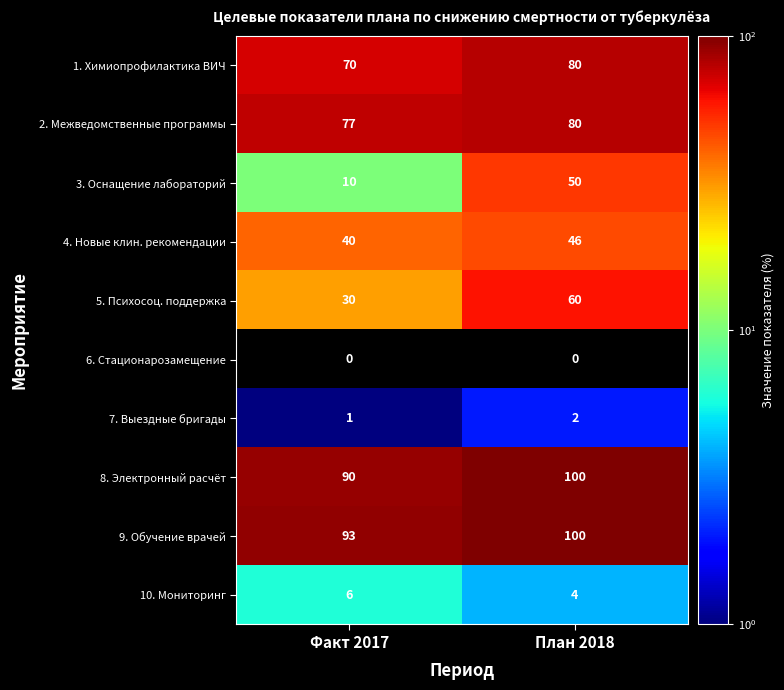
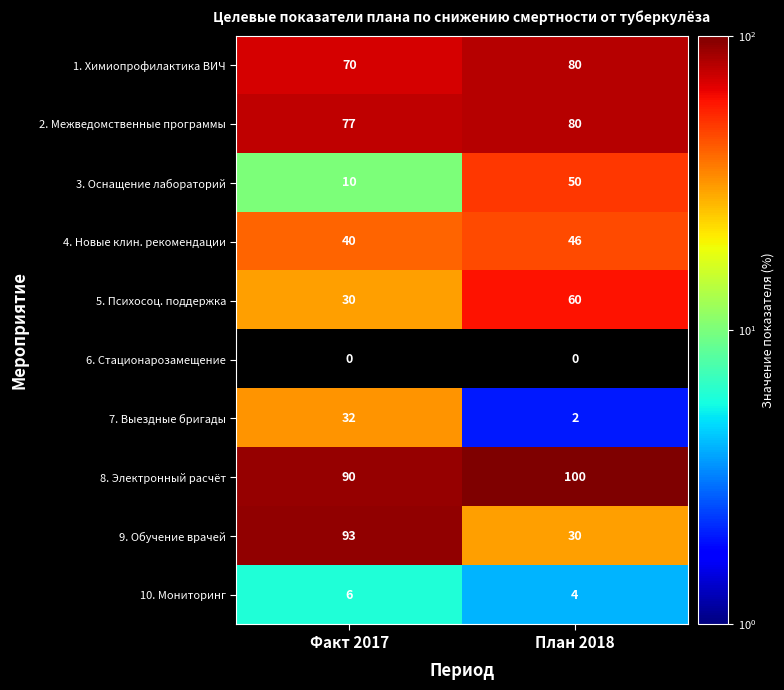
7. Выездные бригады, Факт 2017: 1 -> 32
9. Обучение врачей, План 2018: 100 -> 30
